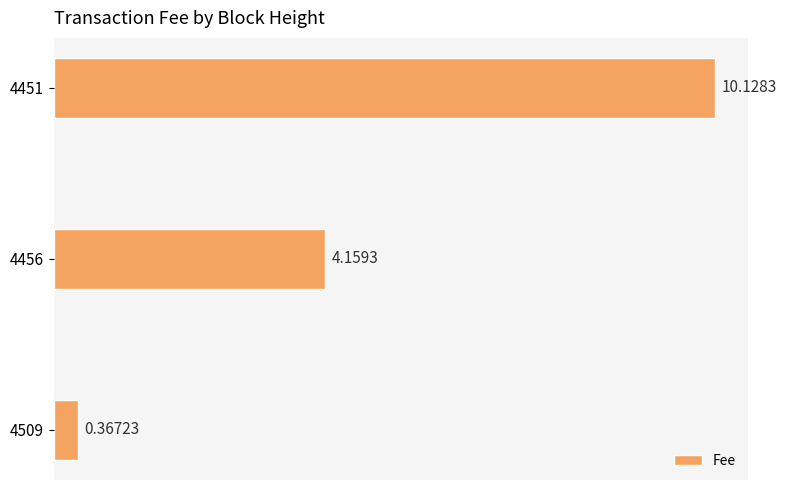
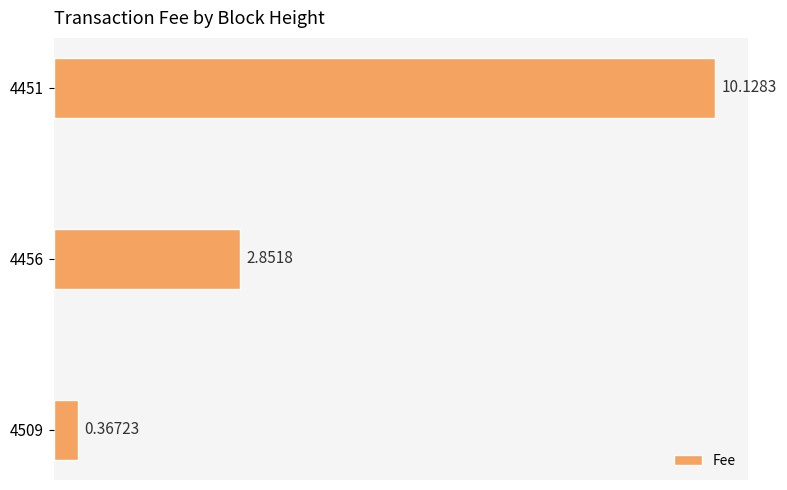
4456: 4.1593 -> 2.8518
